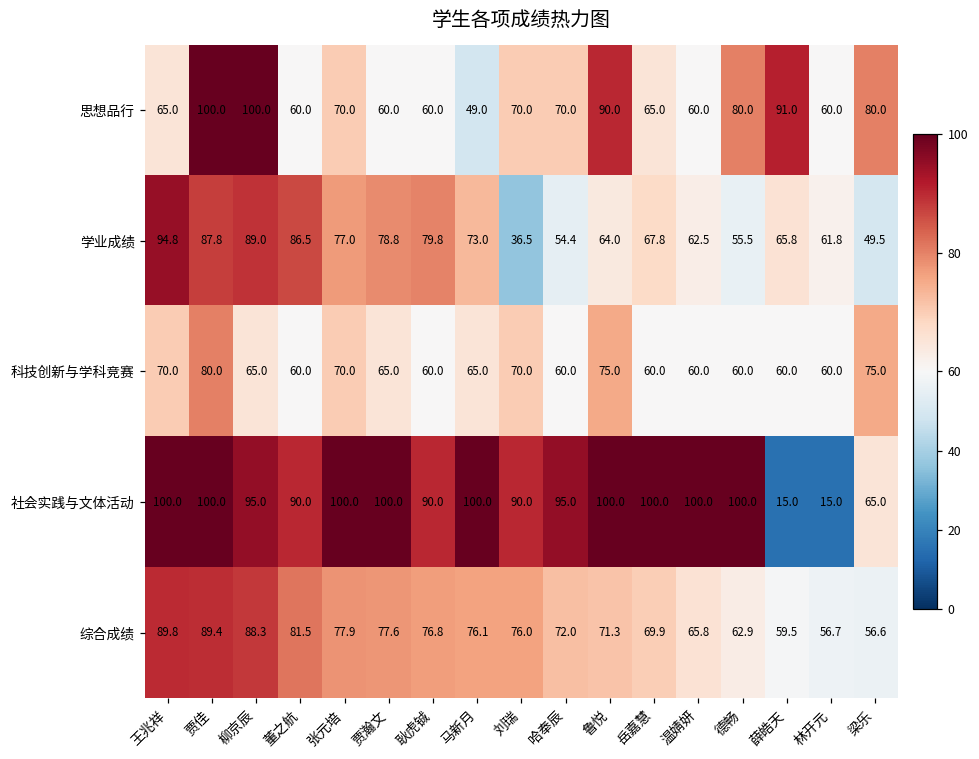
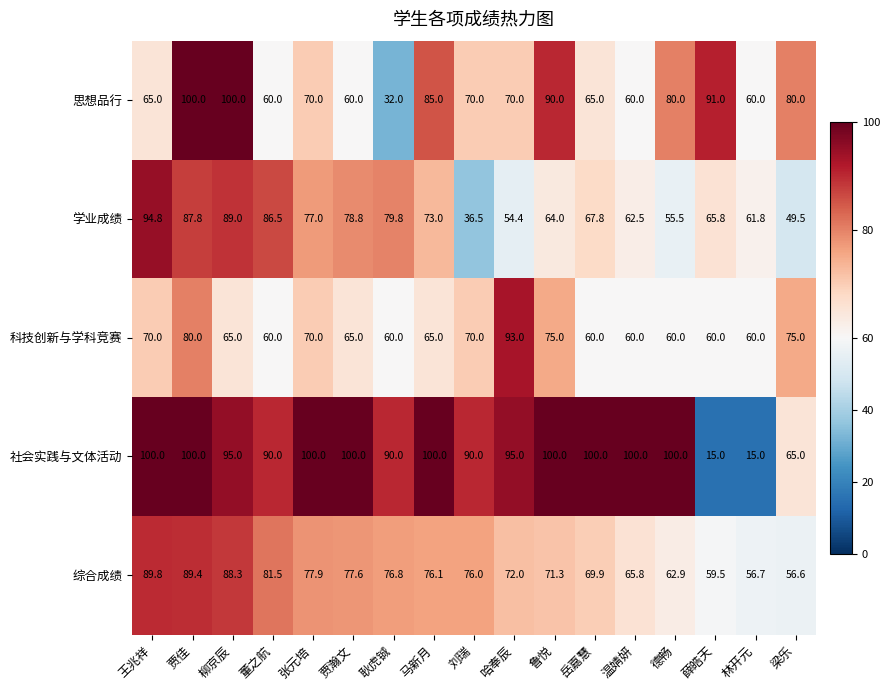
思想品行, 耿虎铖: 60.0 -> 32.0
思想品行, 马新月: 49.0 -> 85.0
科技创新与学科竞赛, 哈奉辰: 60.0 -> 93.0
